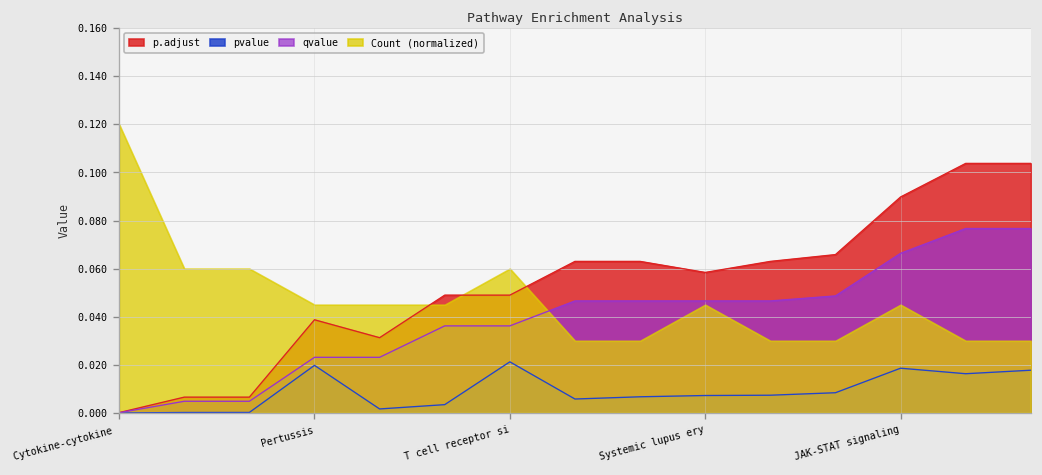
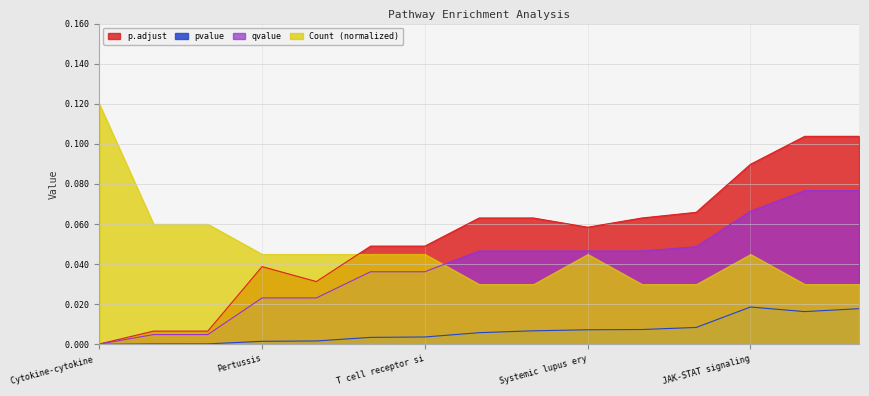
pvalue, Pertussis: 0.020 -> 0.001
pvalue, T cell receptor si: 0.021 -> 0.004
Count (normalized), T cell receptor si: 0.060 -> 0.045
